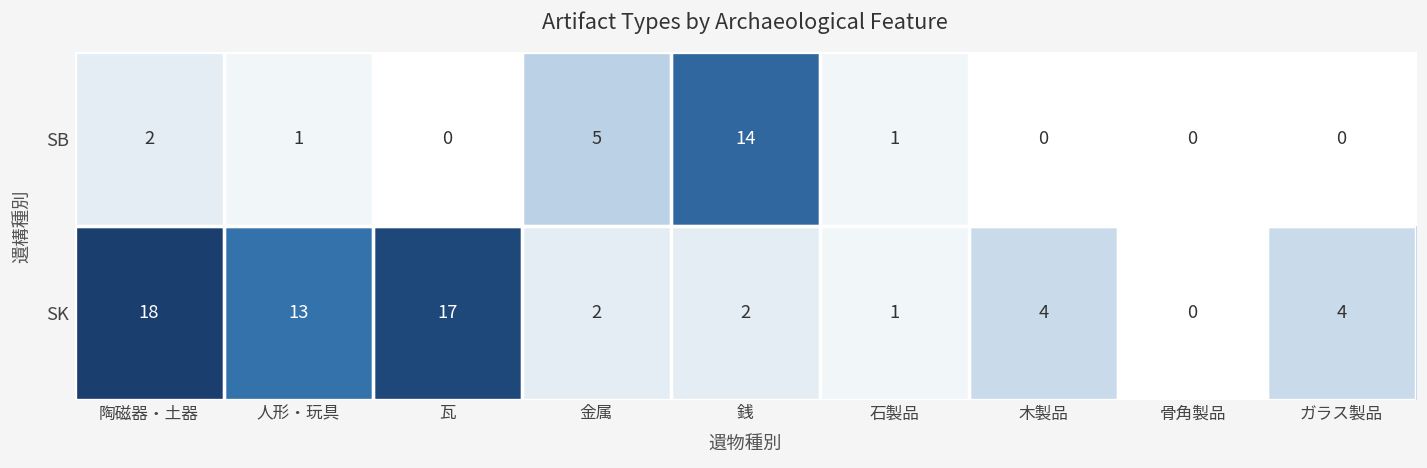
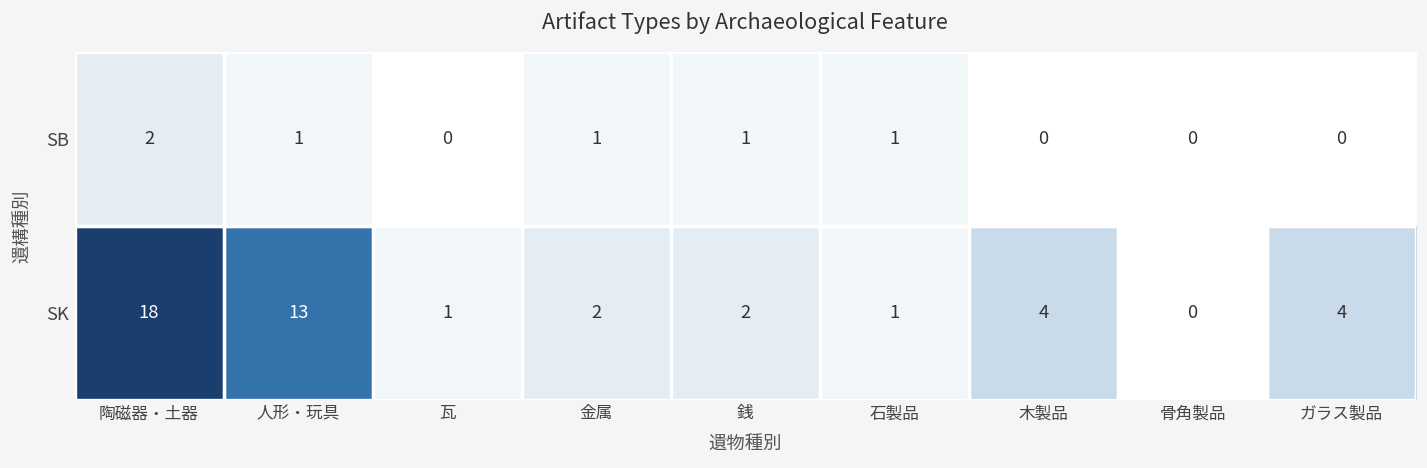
SB, 金属: 5 -> 1
SB, 銭: 14 -> 1
SK, 瓦: 17 -> 1
